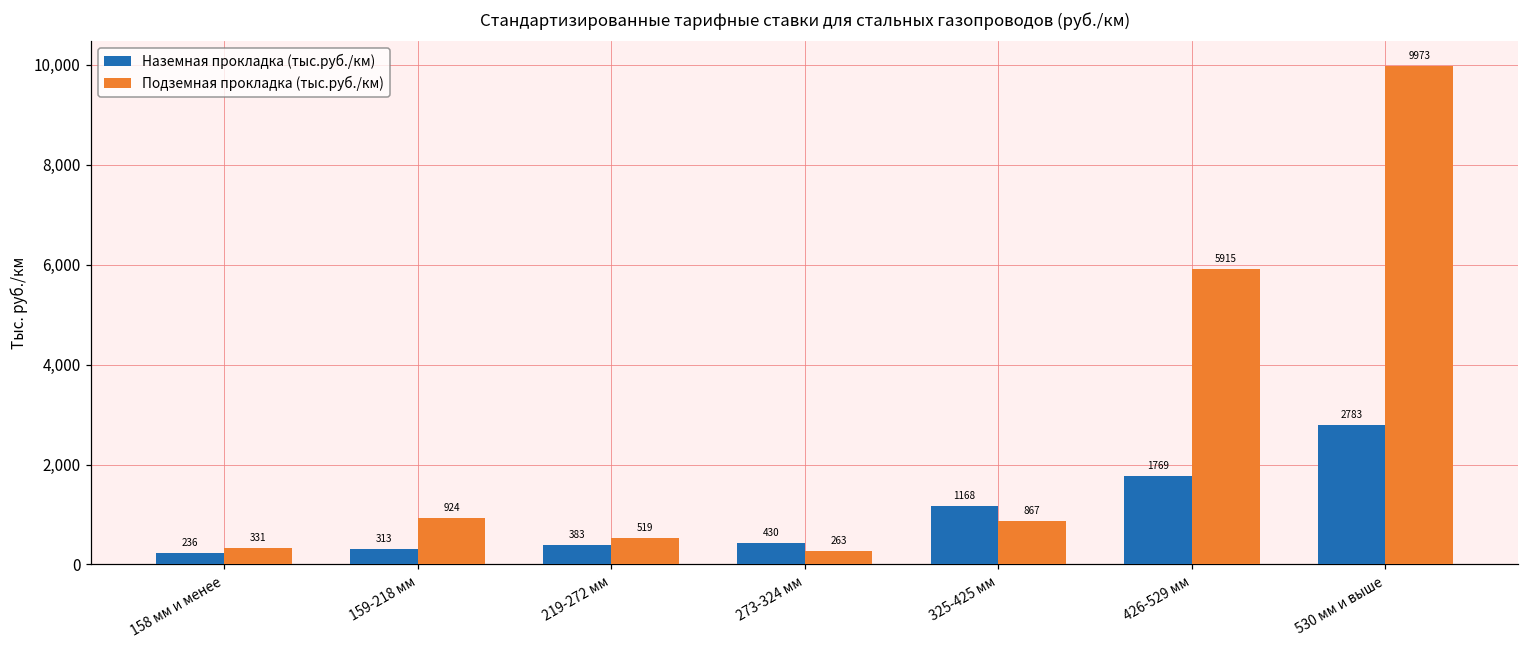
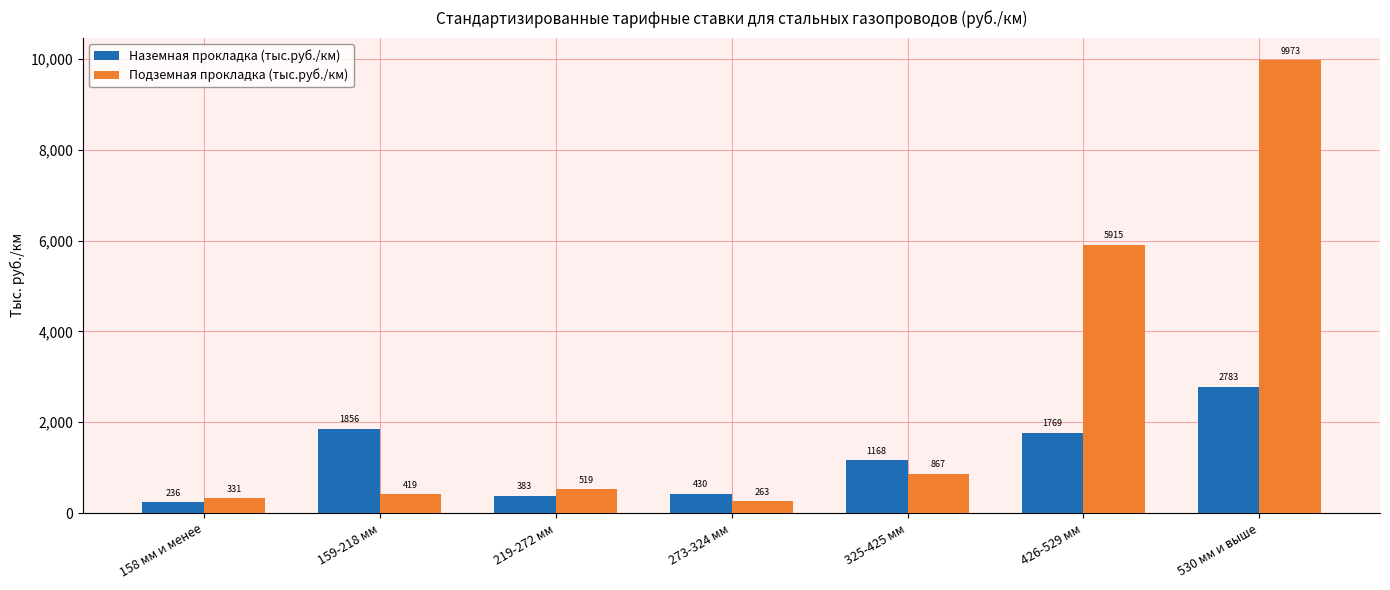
Наземная прокладка (тыс.руб./км), 159-218 мм: 313 -> 1856
Подземная прокладка (тыс.руб./км), 159-218 мм: 924 -> 419
